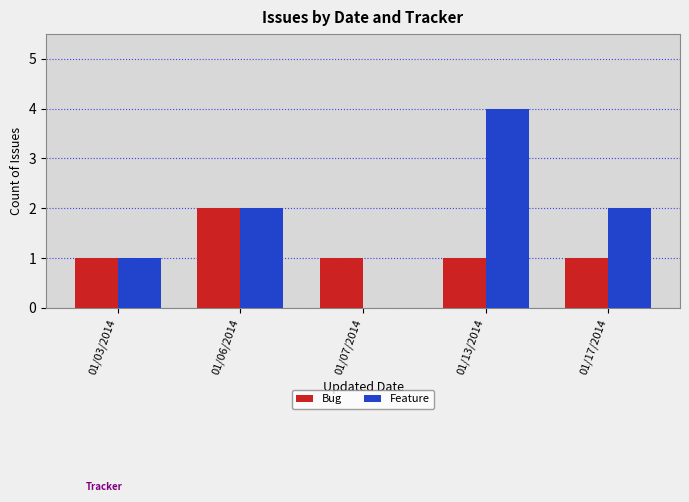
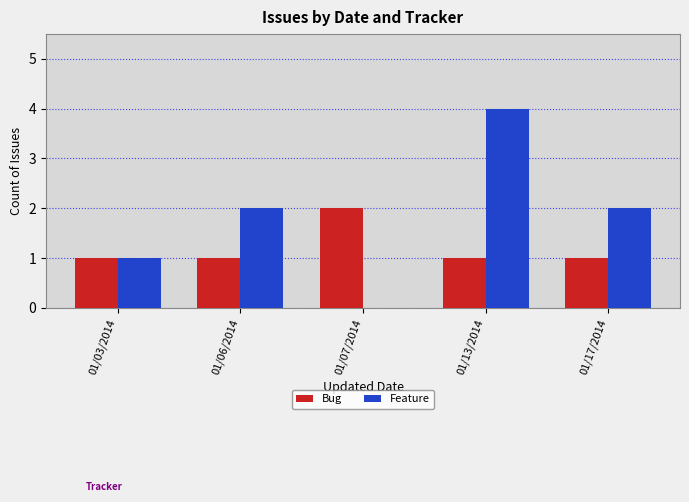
Bug, 01/06/2014: 2 -> 1
Bug, 01/07/2014: 1 -> 2
